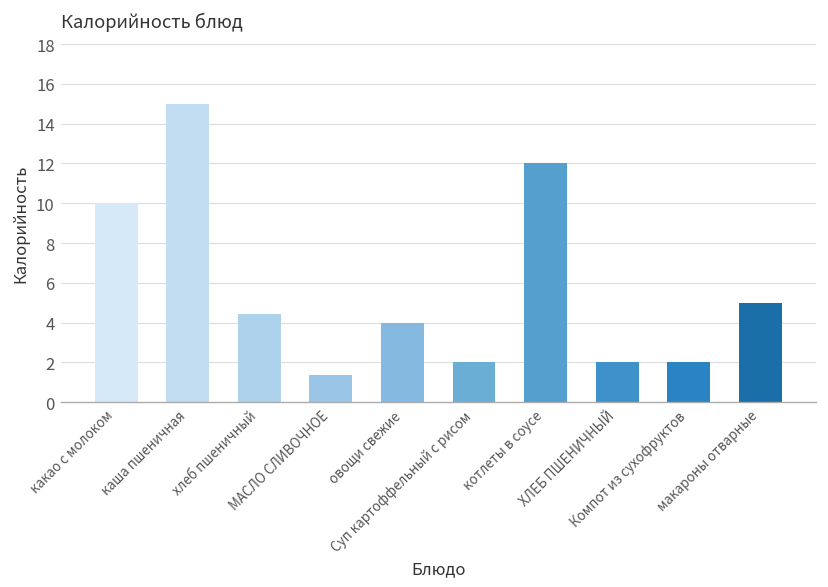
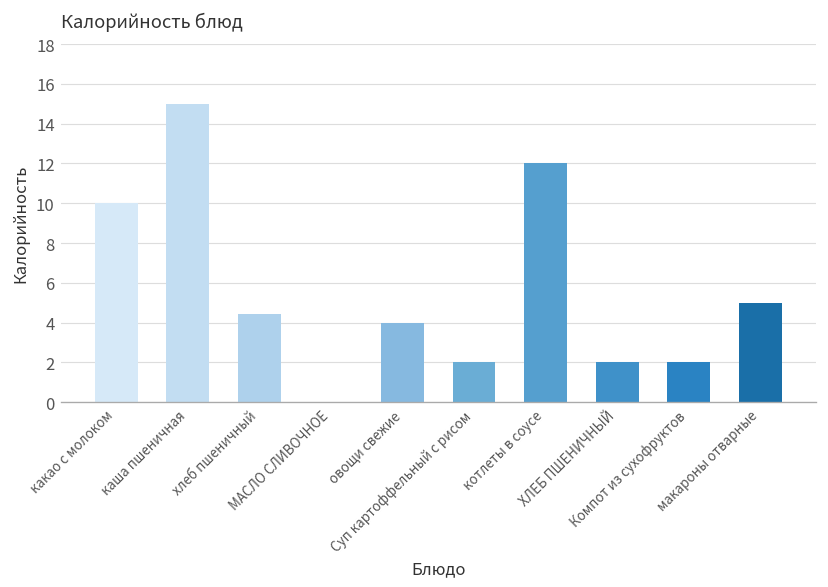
МАСЛО СЛИВОЧНОЕ: 1.4 -> 0.0
